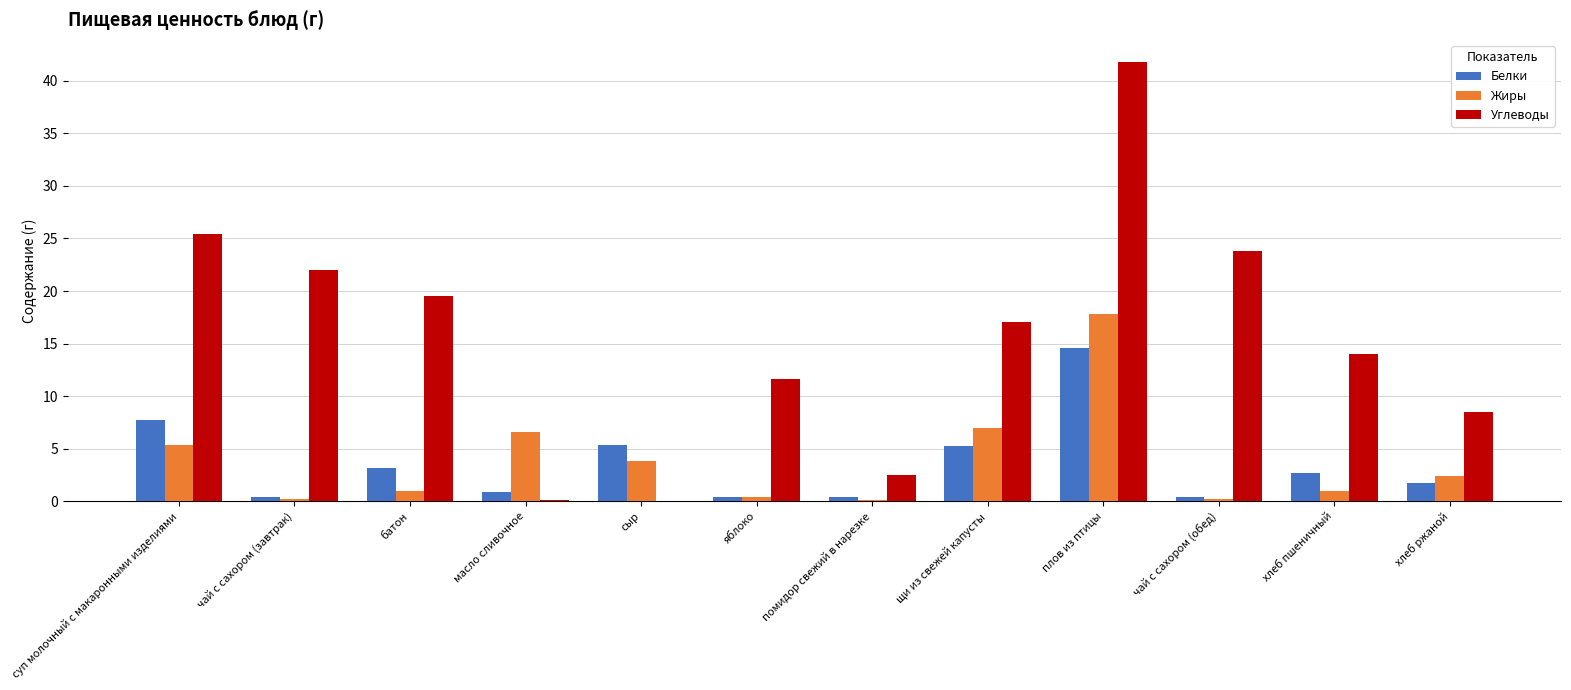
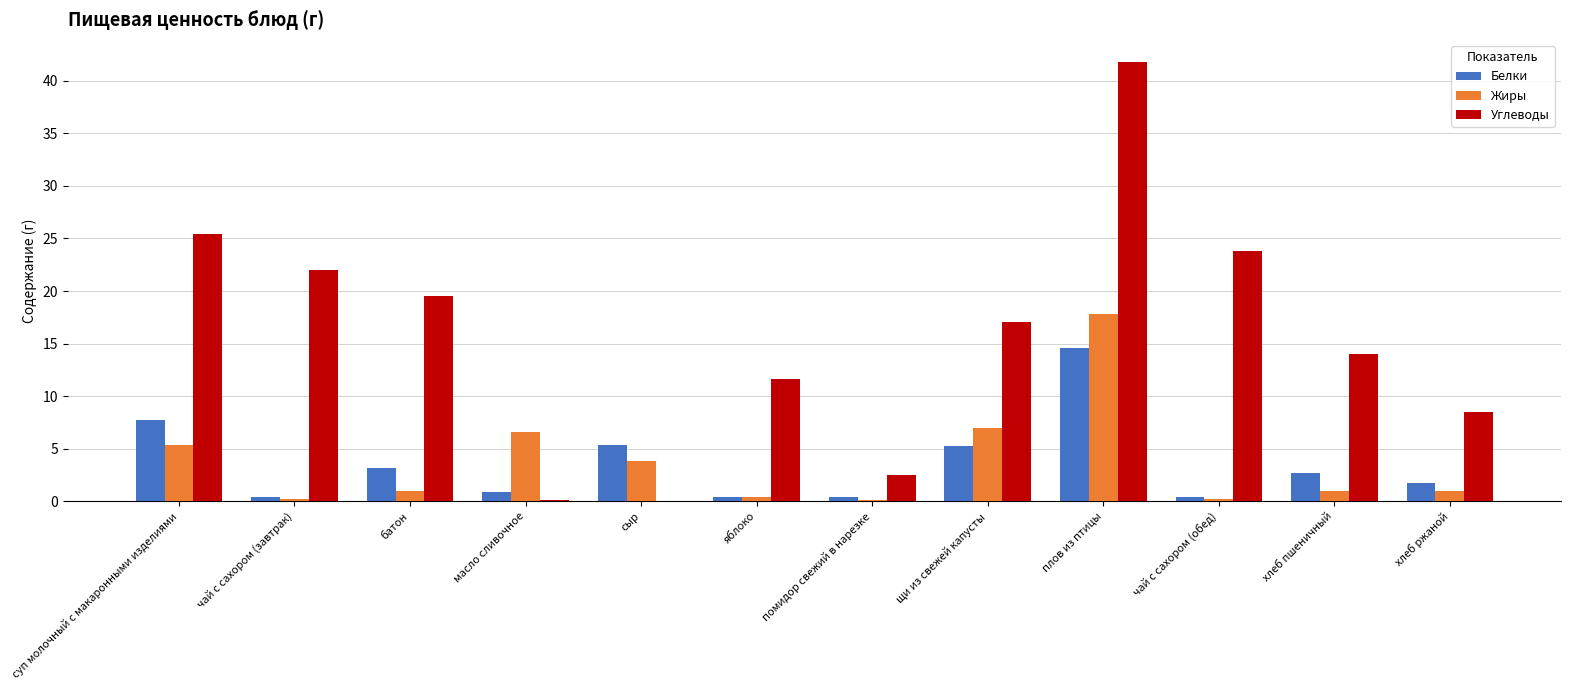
Жиры, хлеб ржаной: 2.4 -> 1.0
